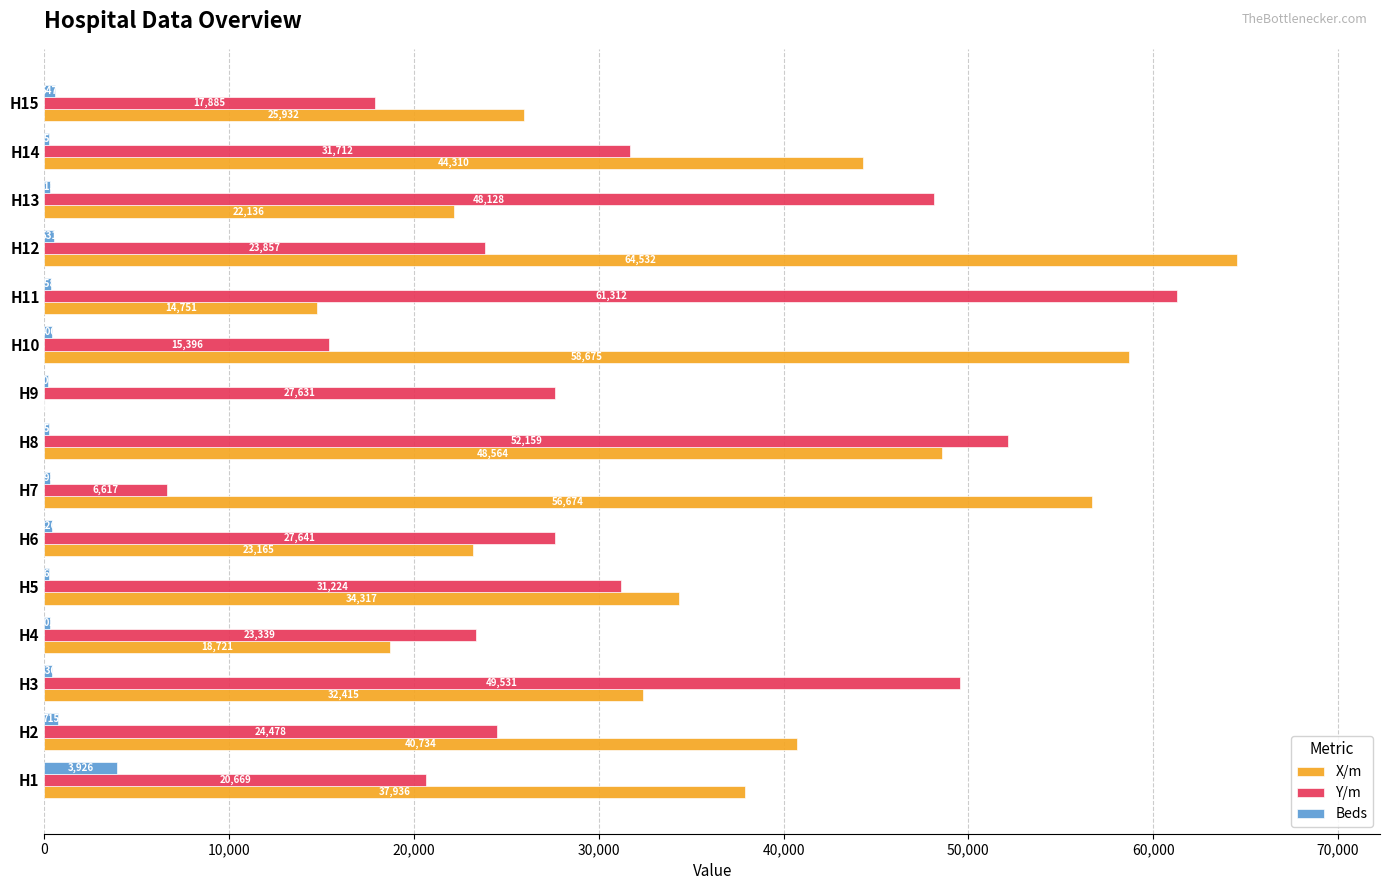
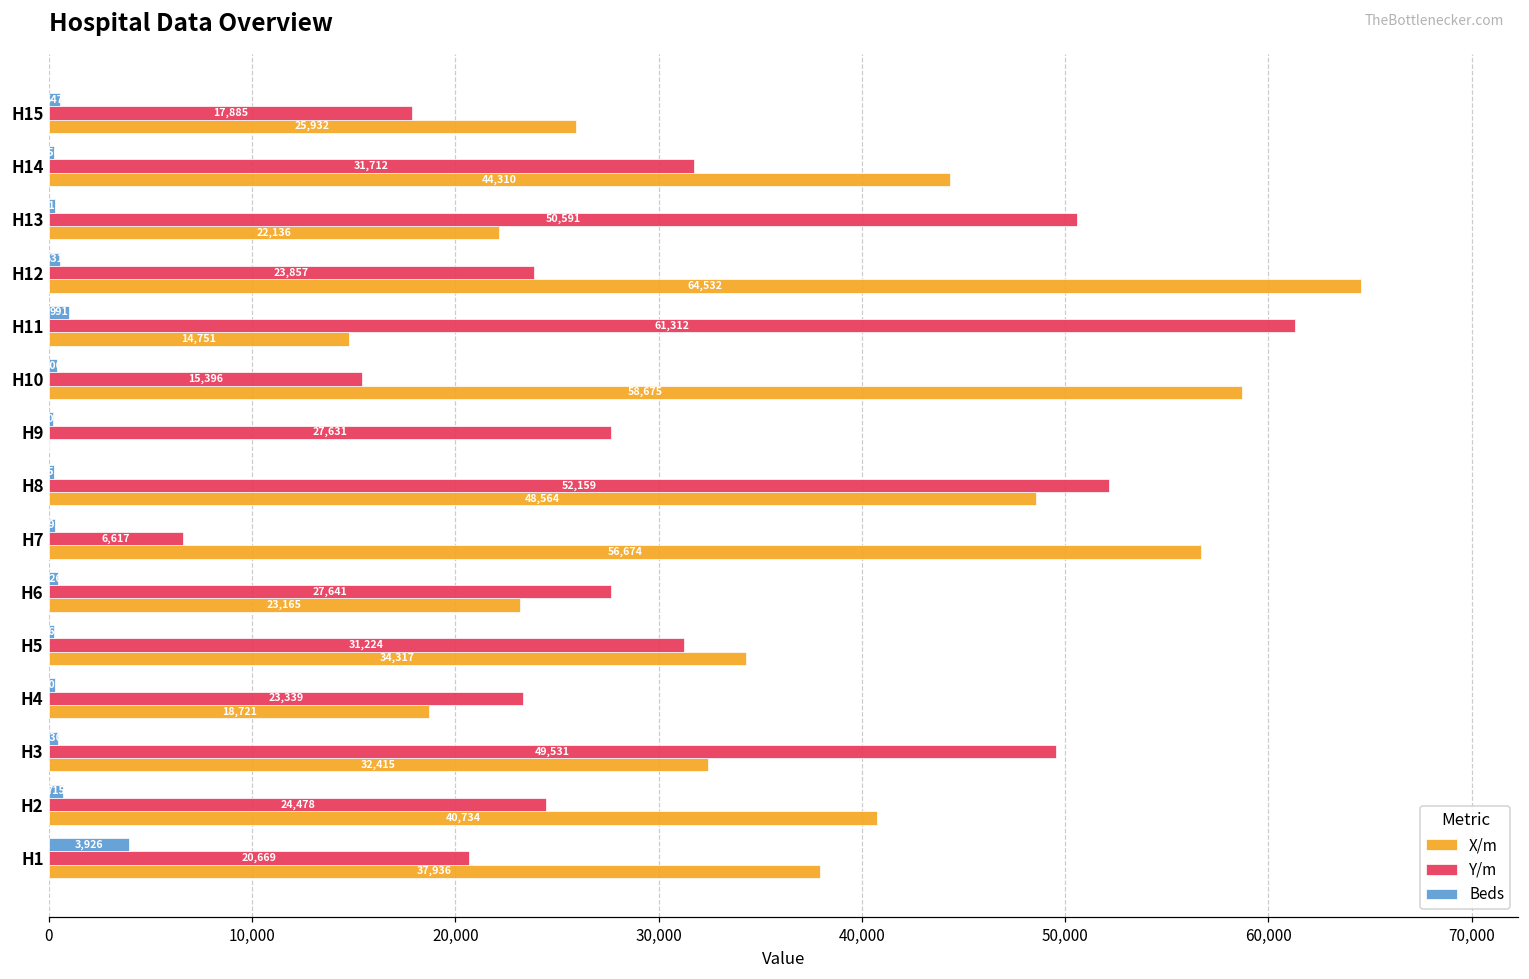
Y/m, H13: 48,128 -> 50,591
Beds, H11: 400 -> 1,000
